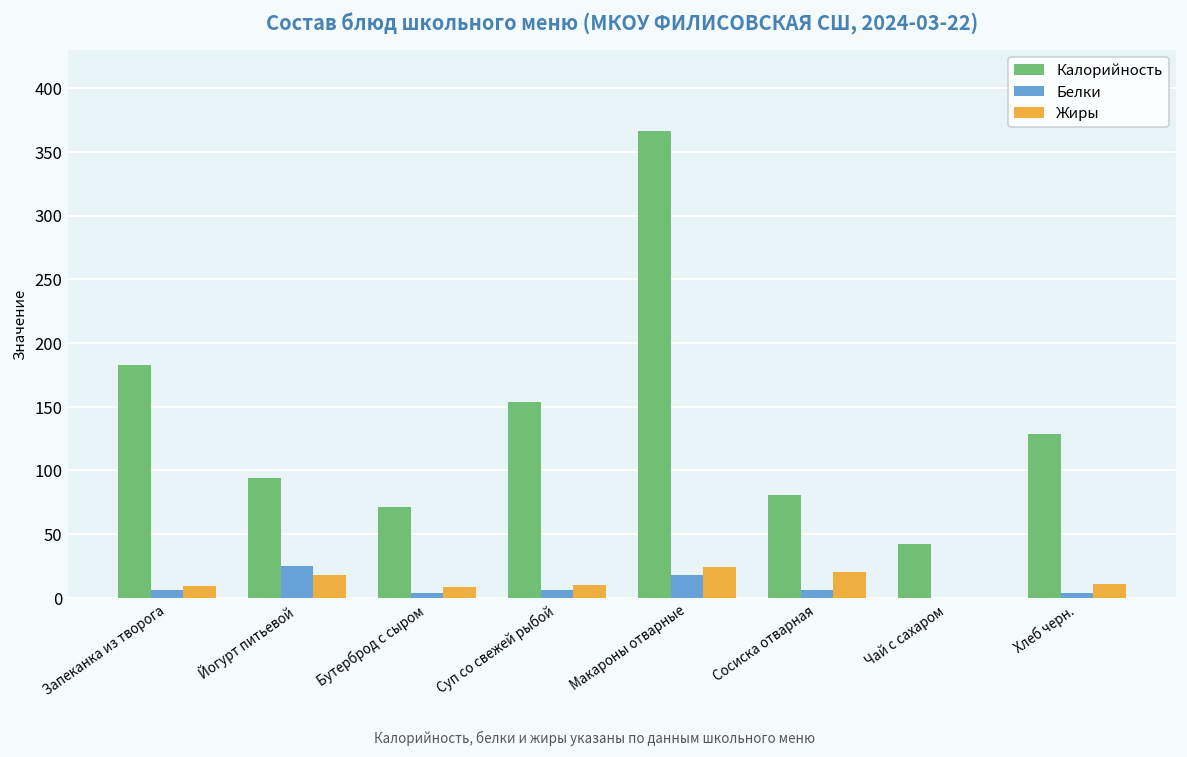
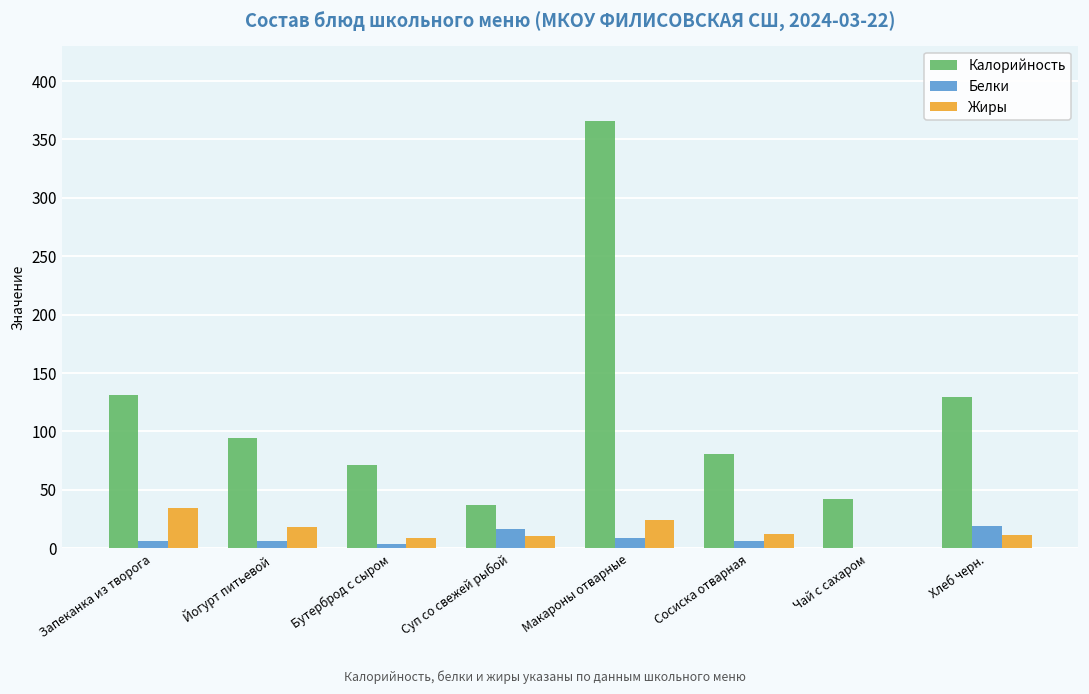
Калорийность, Запеканка из творога: 183 -> 131
Жиры, Запеканка из творога: 9 -> 34
Белки, Йогурт питьевой: 25 -> 6
Калорийность, Суп со свежей рыбой: 154 -> 37
Белки, Суп со свежей рыбой: 6 -> 16
Белки, Макароны отварные: 18 -> 9
Жиры, Сосиска отварная: 20 -> 12
Белки, Хлеб черн.: 4 -> 19
